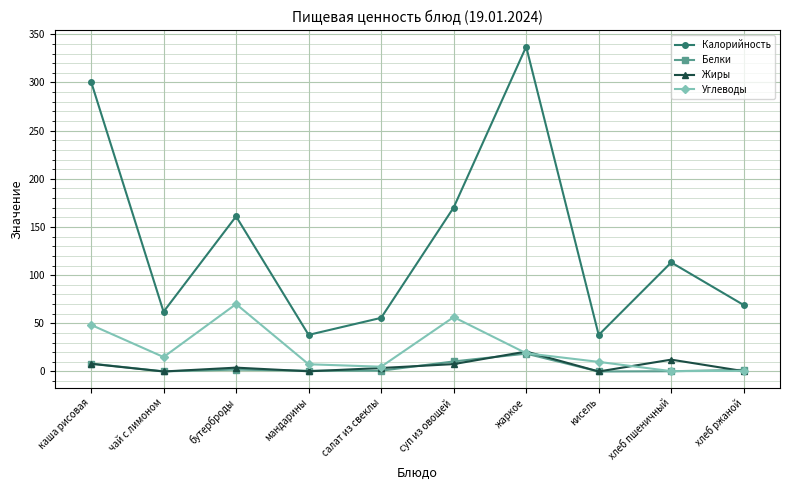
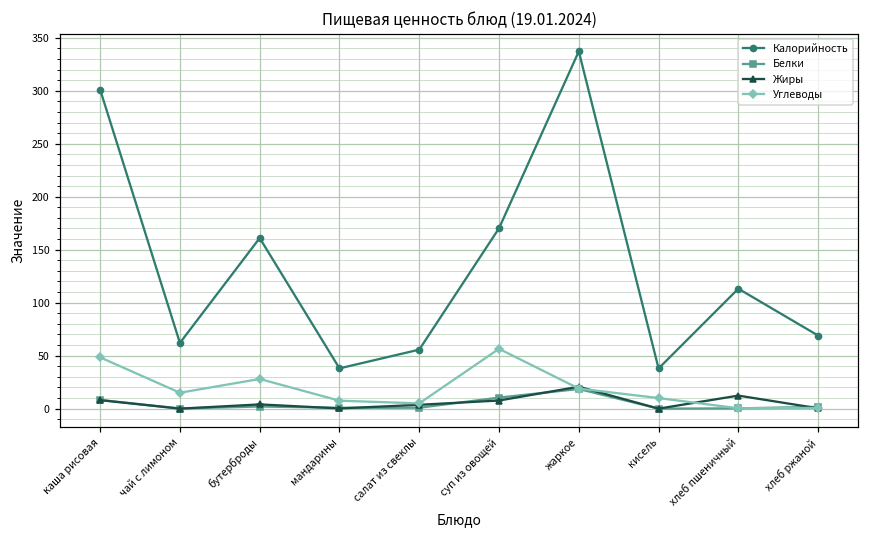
Углеводы, бутерброды: 70 -> 30
